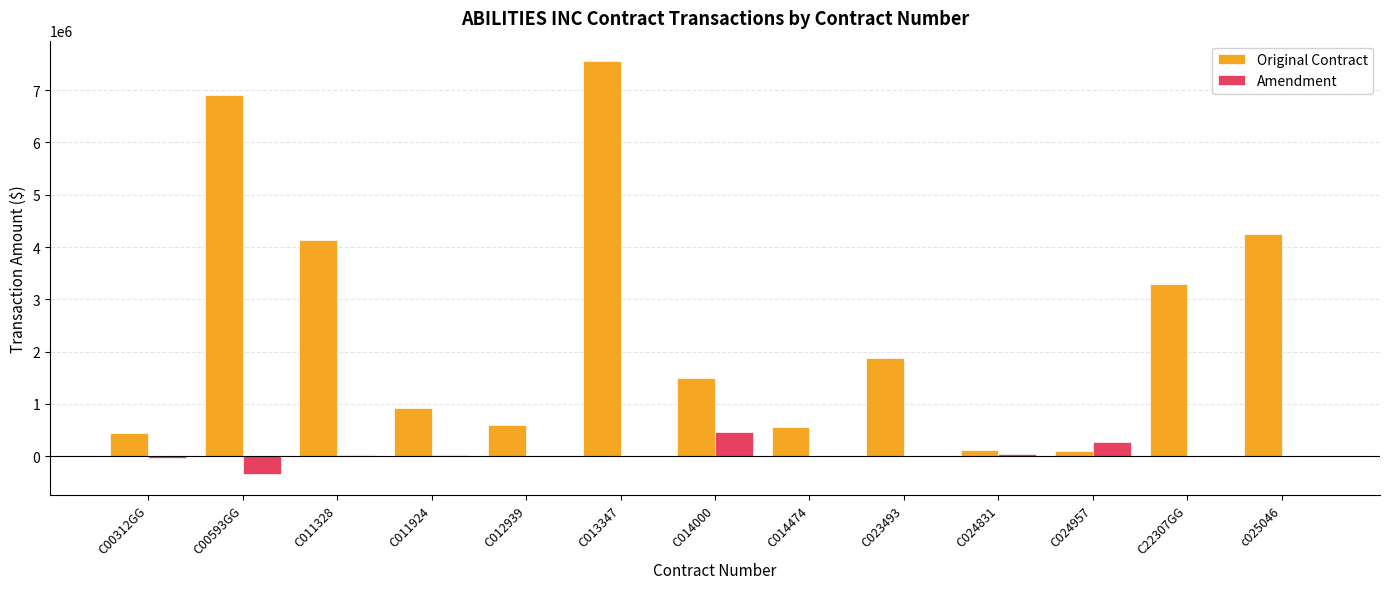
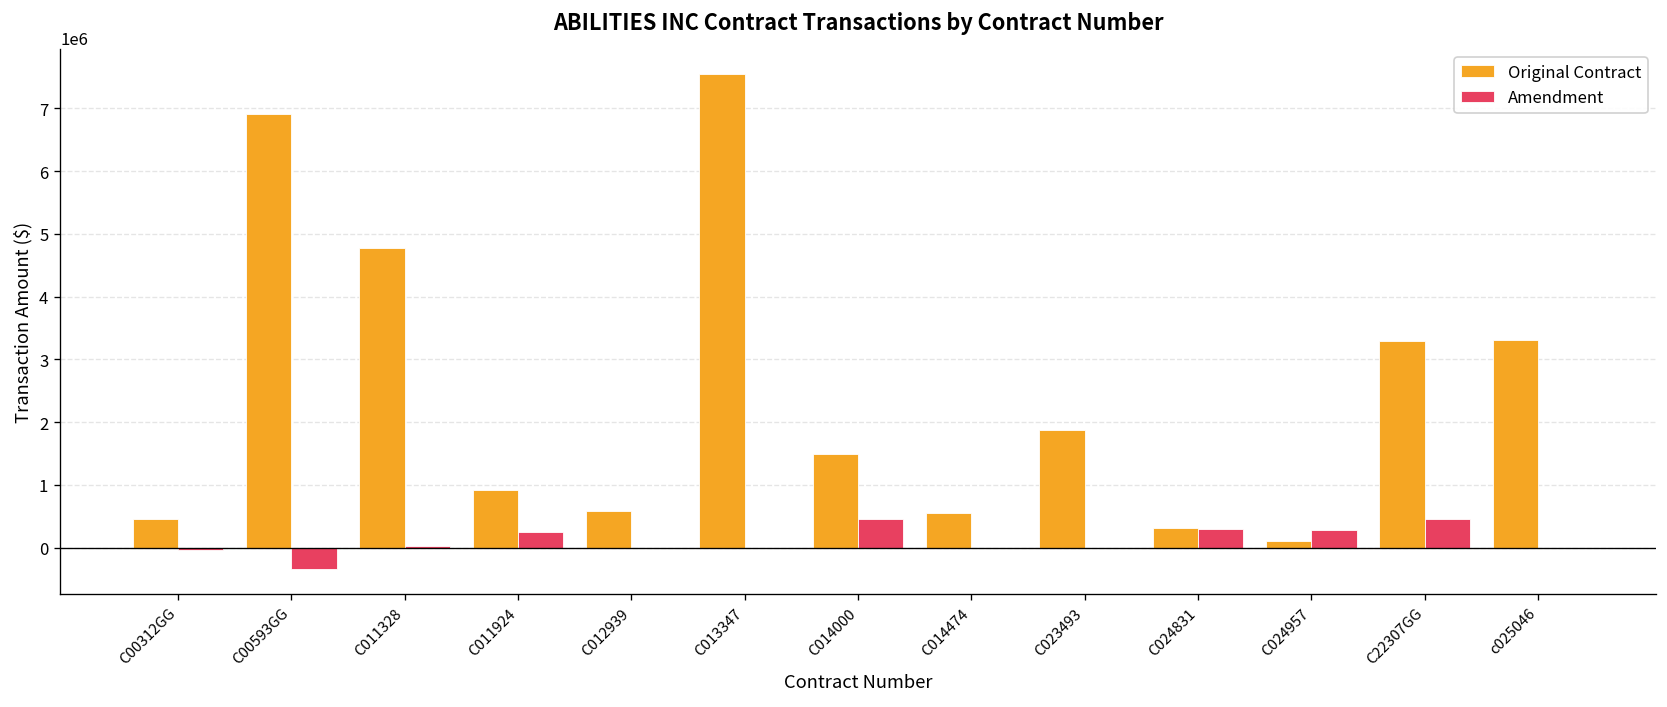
Original Contract, C011328: 4100000 -> 4800000
Amendment, C011924: 0 -> 200000
Original Contract, C024831: 100000 -> 300000
Amendment, C024831: 0 -> 300000
Amendment, C22307GG: 0 -> 500000
Original Contract, c025046: 4200000 -> 3300000
